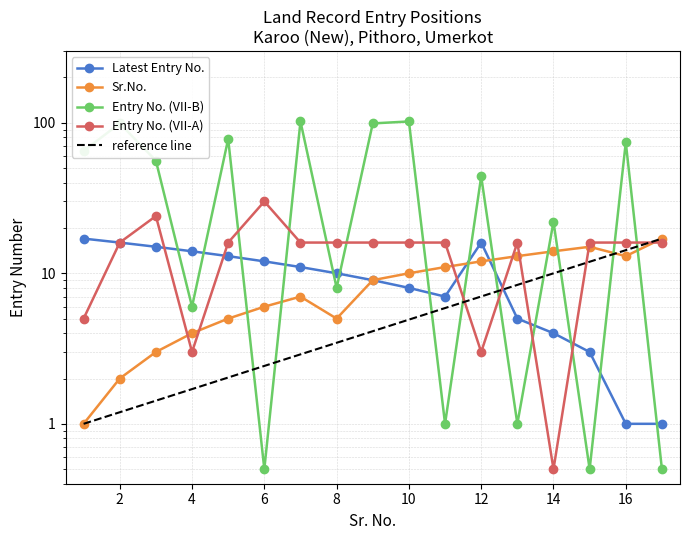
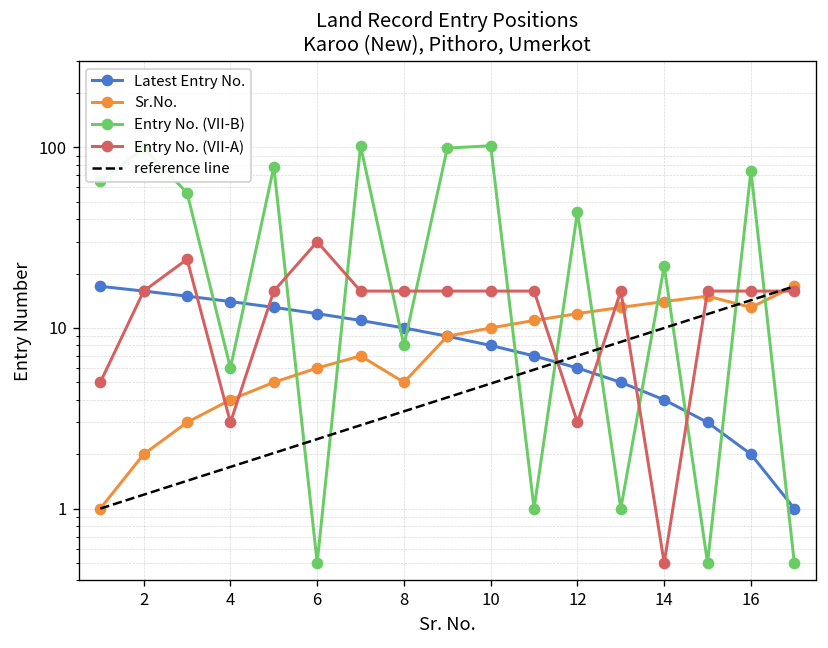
Latest Entry No., 12: 16 -> 6
Latest Entry No., 16: 1 -> 2
